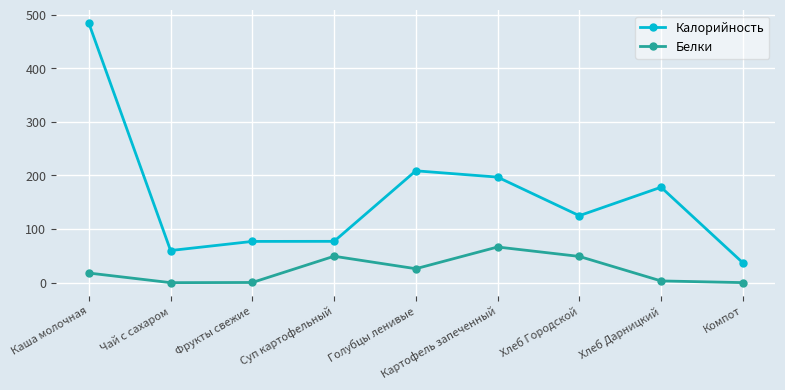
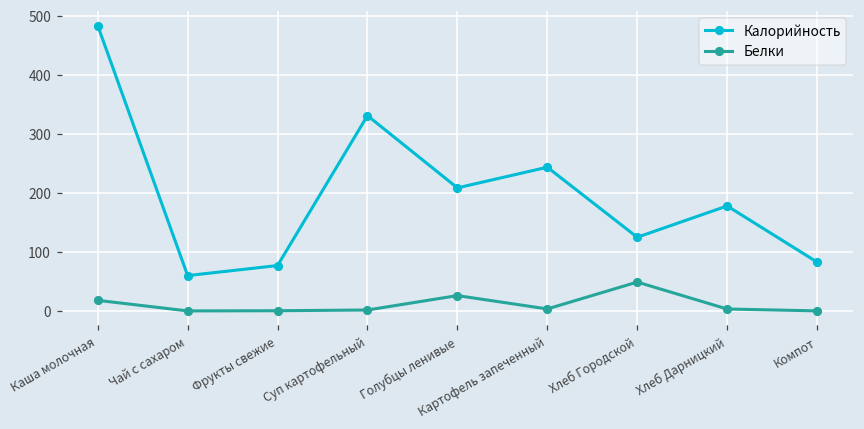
Калорийность, Суп картофельный: 80 -> 330
Белки, Суп картофельный: 50 -> 0
Калорийность, Картофель запеченный: 200 -> 240
Белки, Картофель запеченный: 70 -> 0
Калорийность, Компот: 40 -> 80
